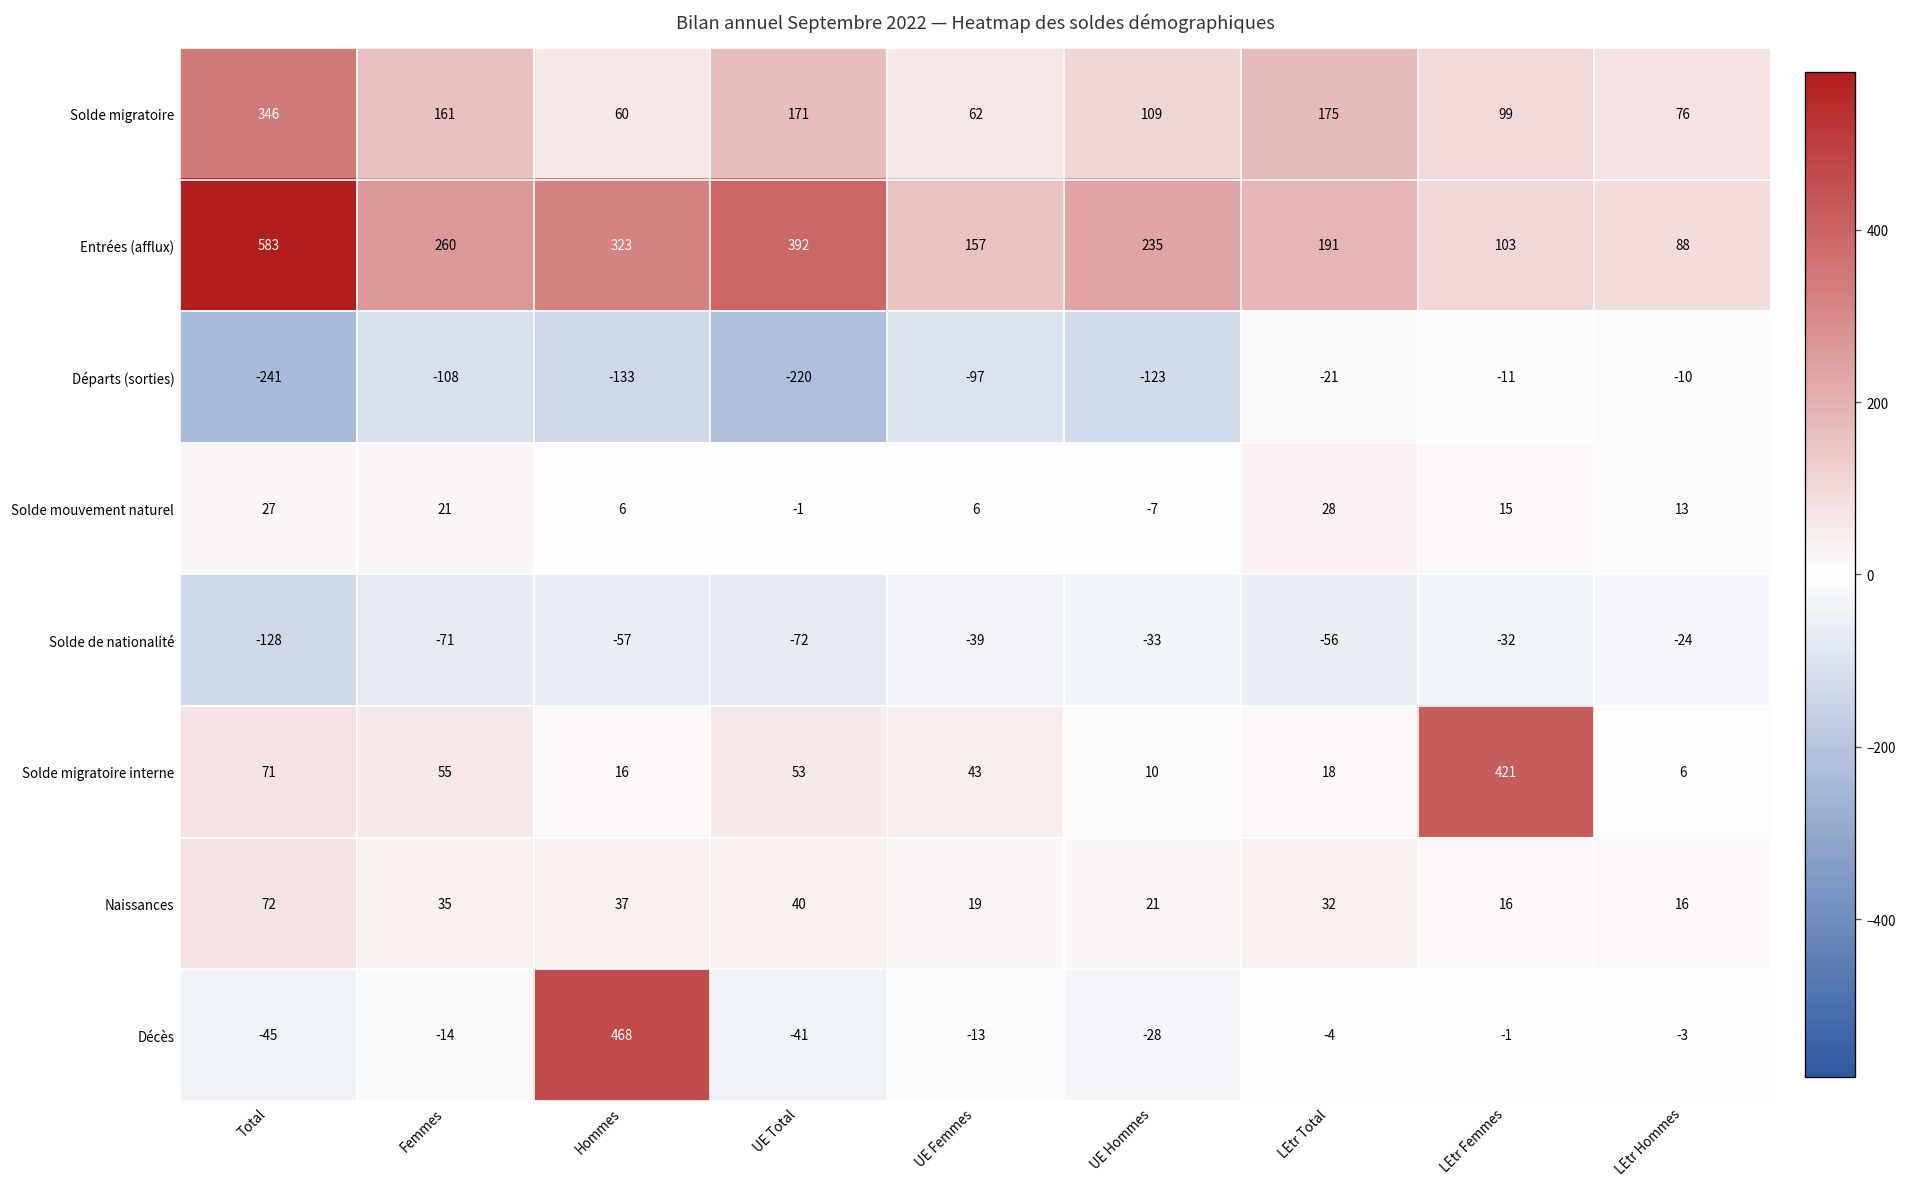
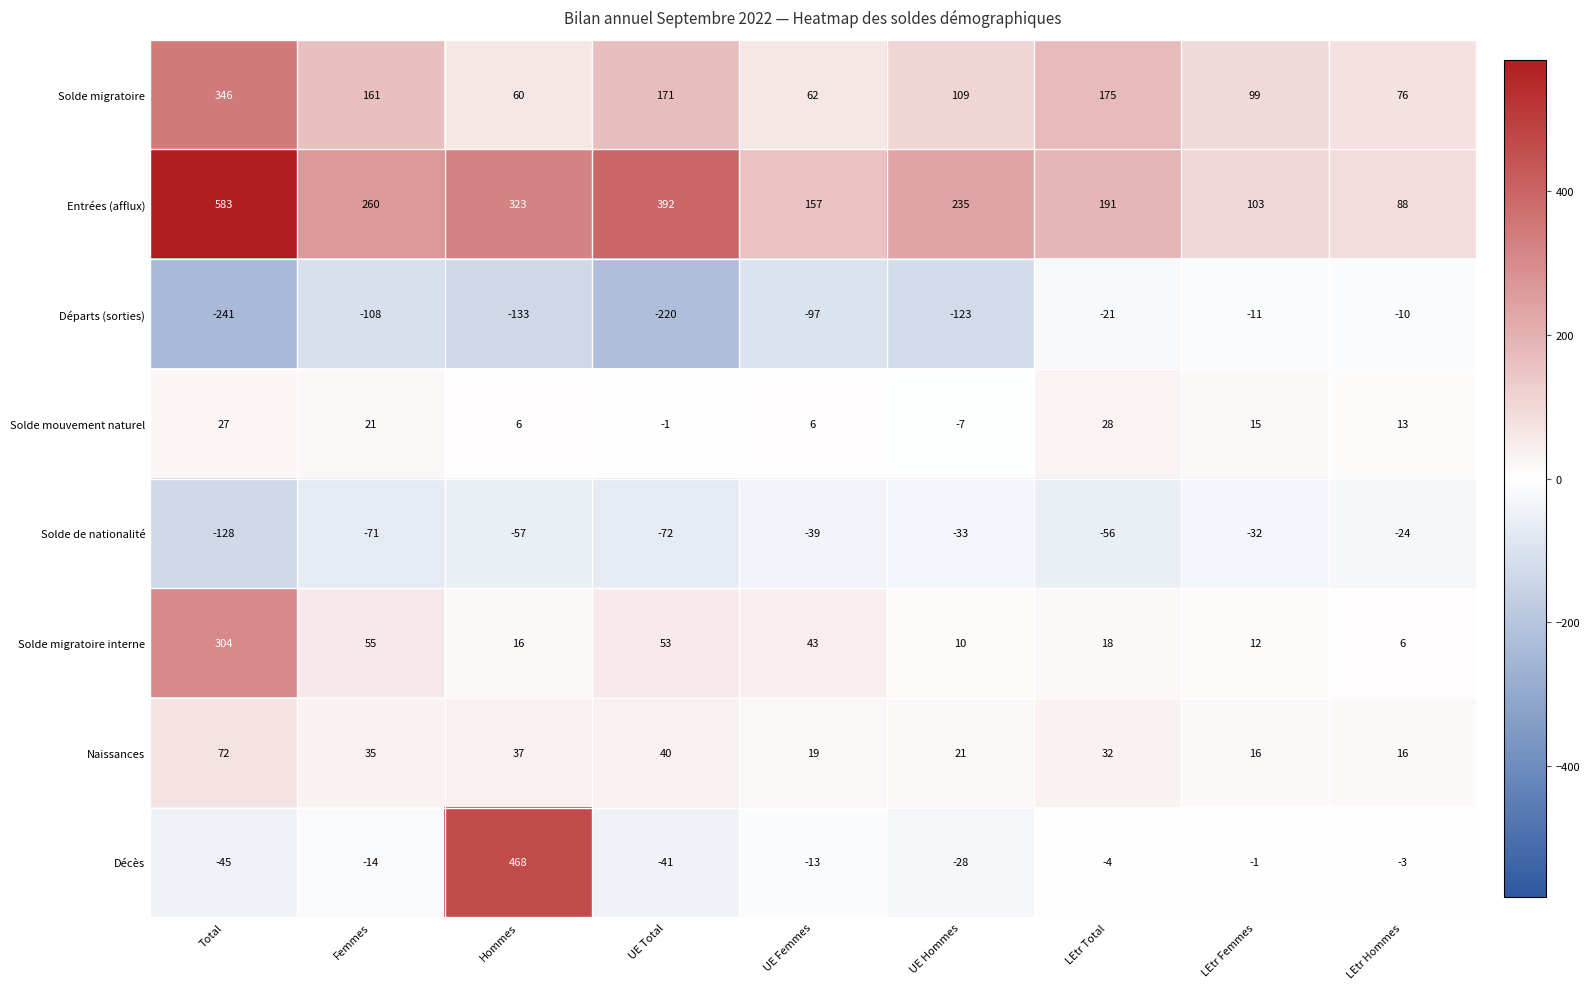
Solde migratoire interne, Total: 71 -> 304
Solde migratoire interne, LEtr Femmes: 421 -> 12
